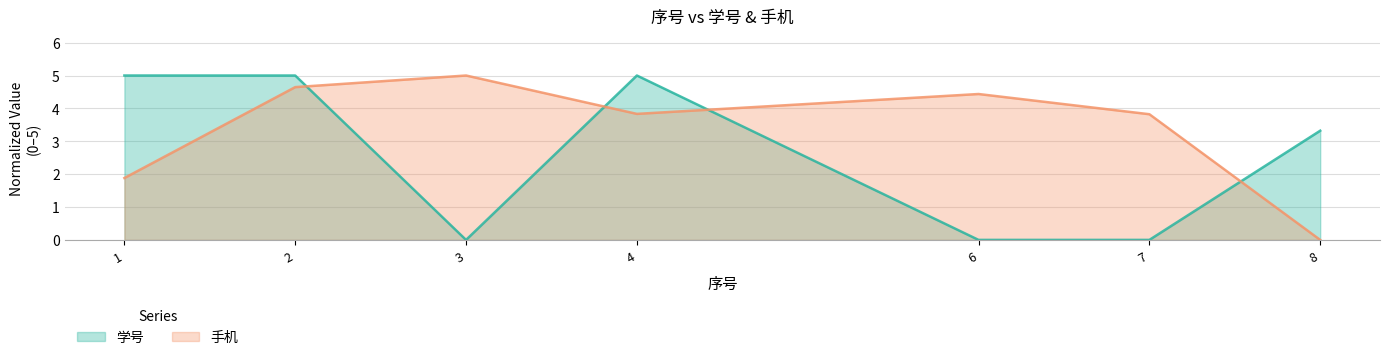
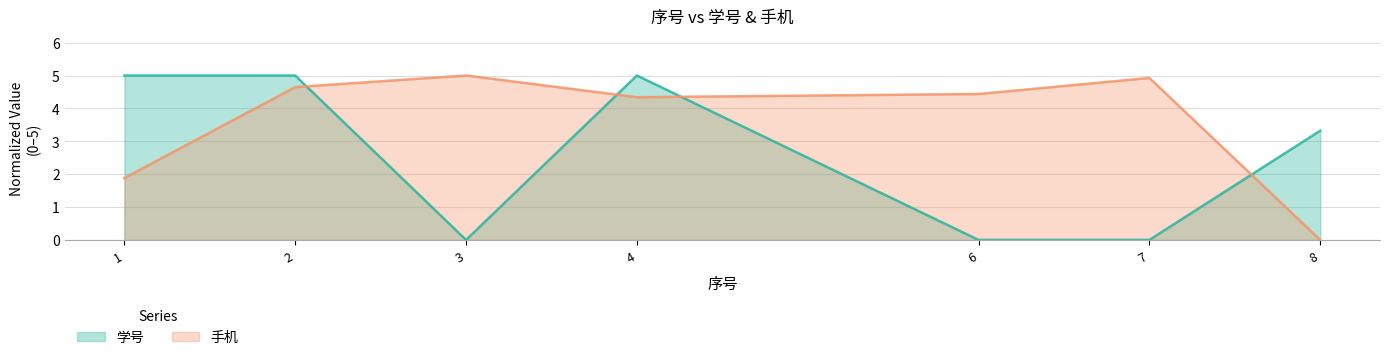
手机, 4: 3.8 -> 4.3
手机, 7: 3.8 -> 4.9
